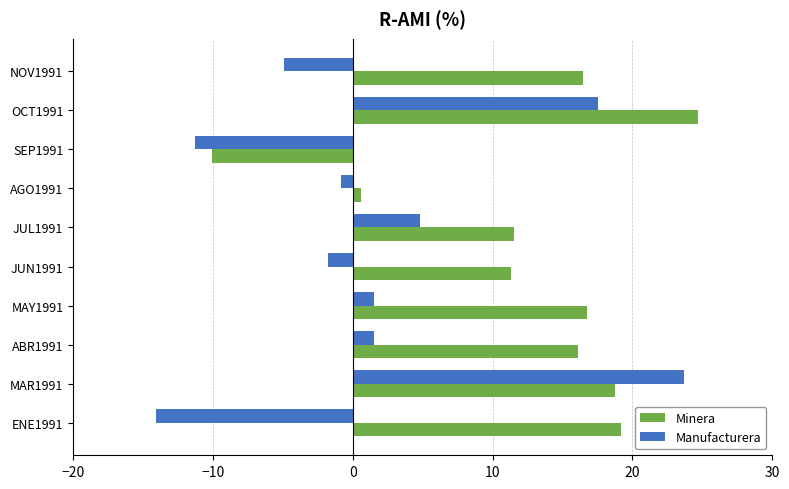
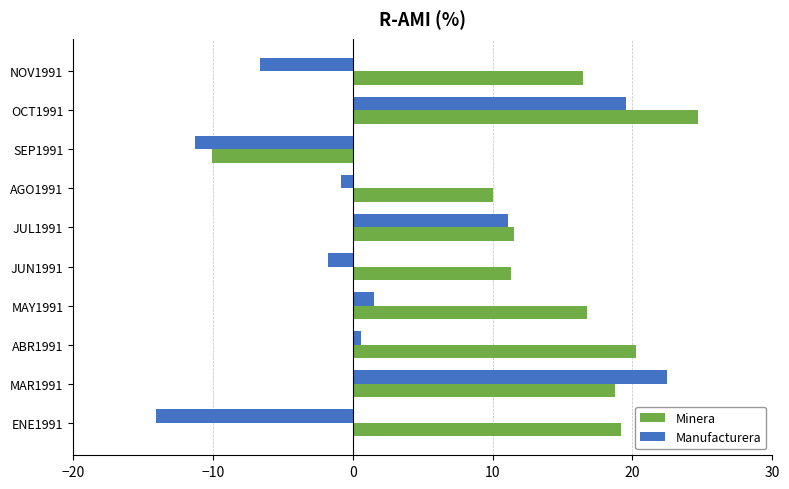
Manufacturera, NOV1991: -4.9 -> -6.7
Manufacturera, OCT1991: 17.6 -> 19.5
Minera, AGO1991: 0.6 -> 10.1
Manufacturera, JUL1991: 4.8 -> 11.1
Manufacturera, ABR1991: 1.5 -> 0.6
Minera, ABR1991: 16.1 -> 20.2
Manufacturera, MAR1991: 23.7 -> 22.4
